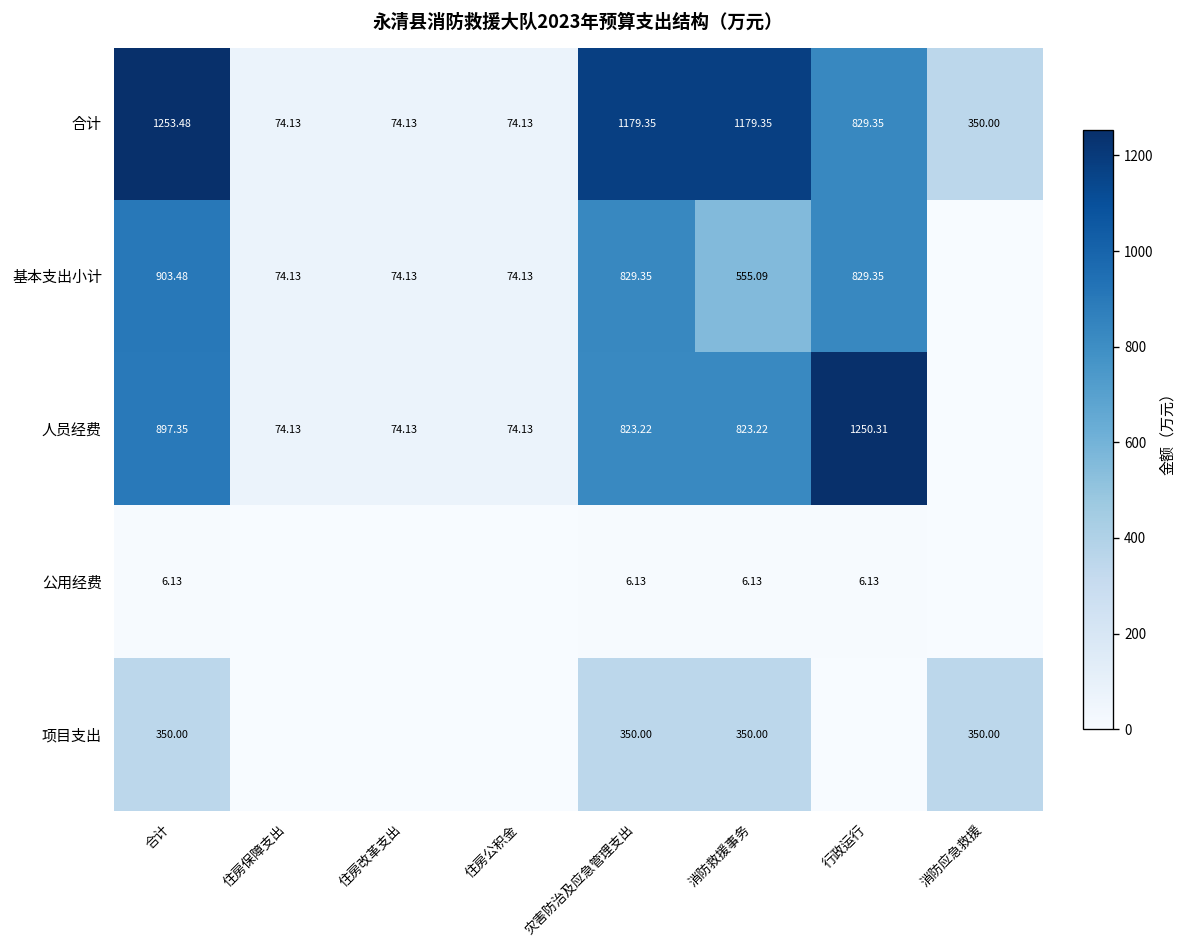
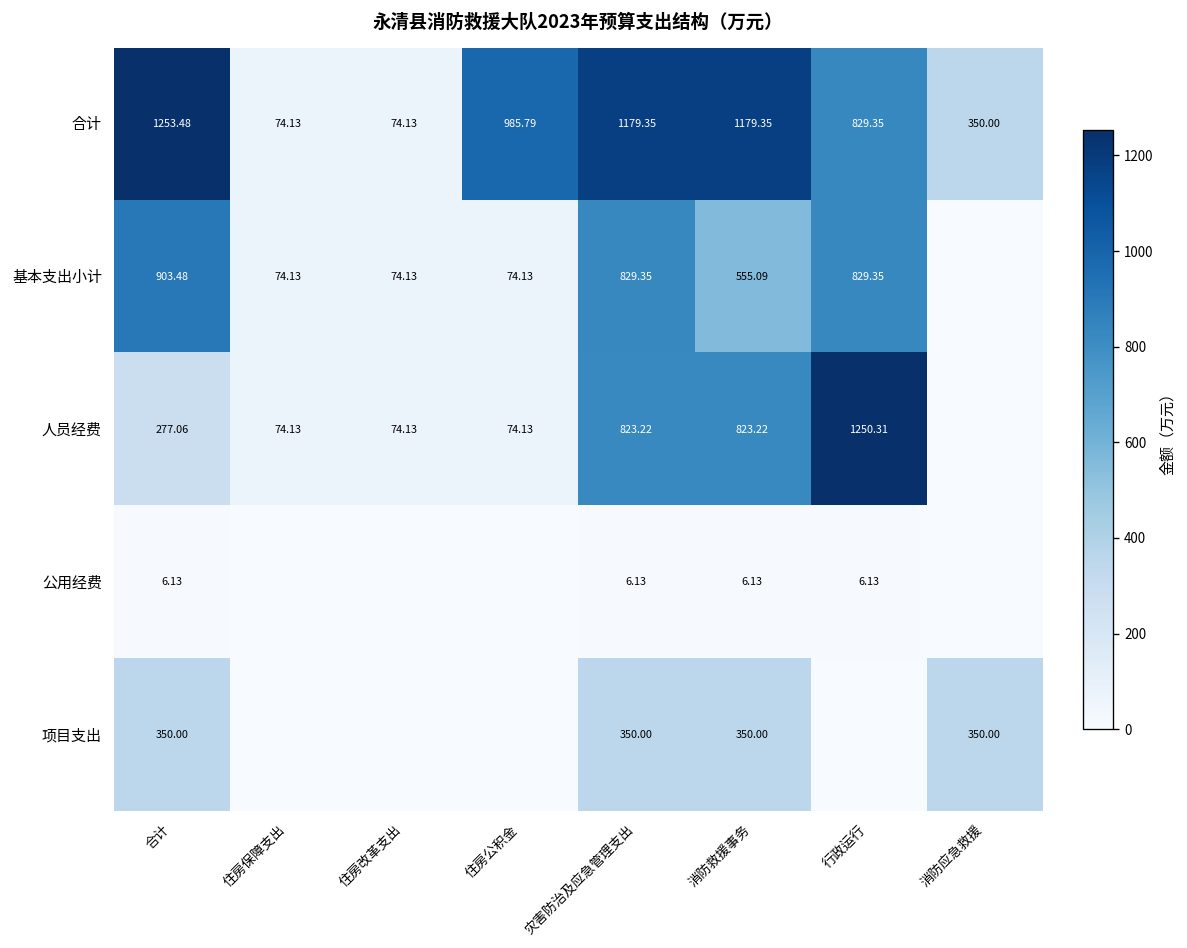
合计, 住房公积金: 74.13 -> 985.79
人员经费, 合计: 897.35 -> 277.06
